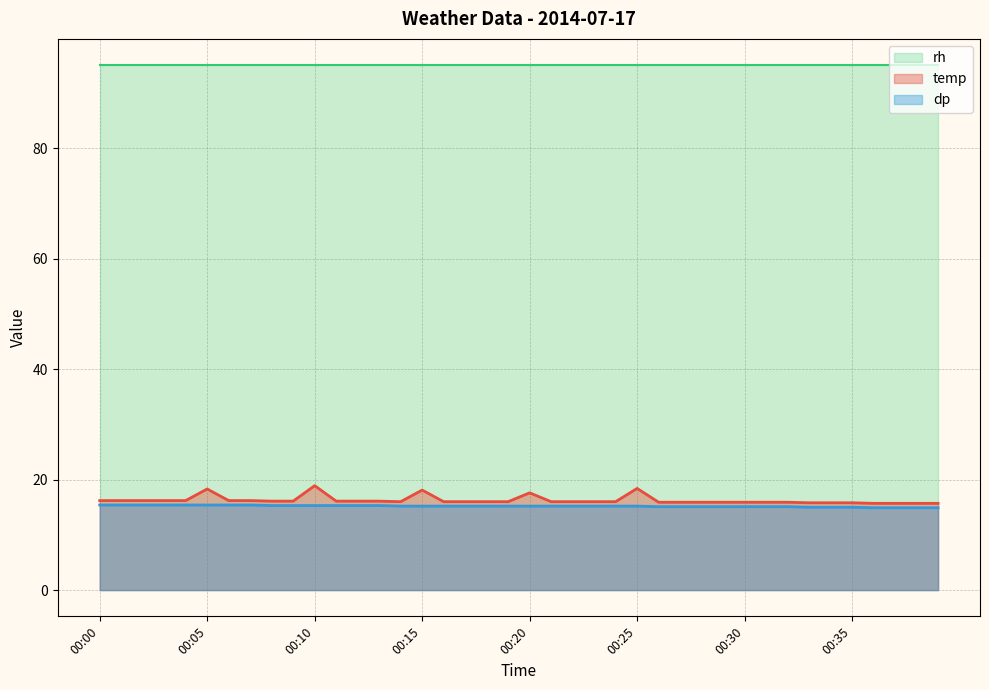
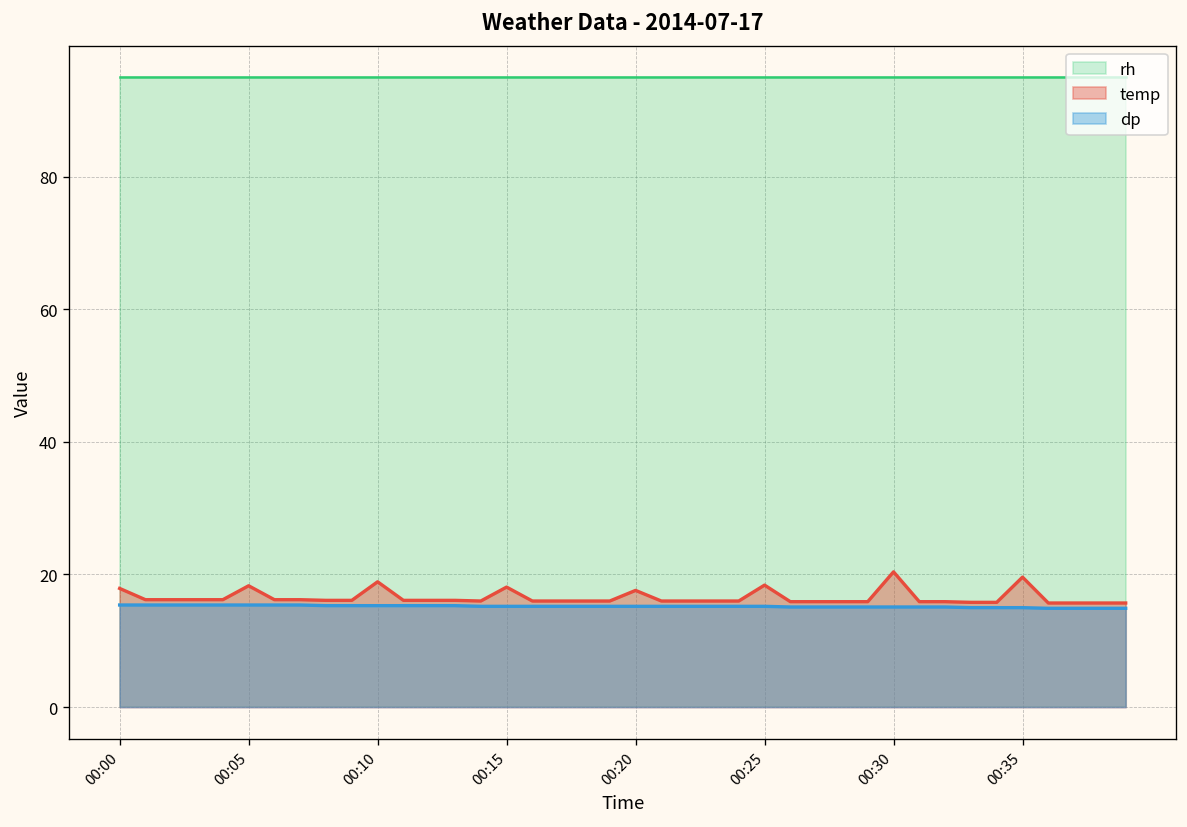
temp, 00:00: 16 -> 18
temp, 00:30: 16 -> 20
temp, 00:35: 16 -> 20
